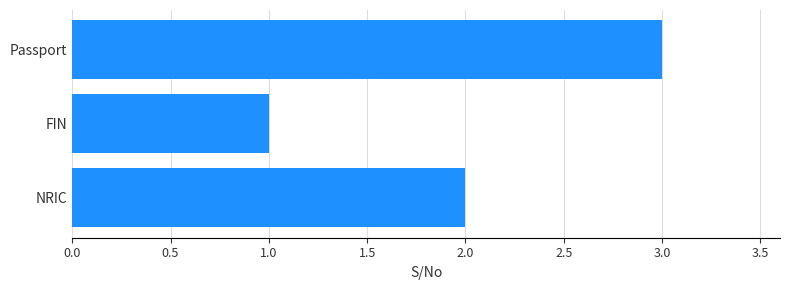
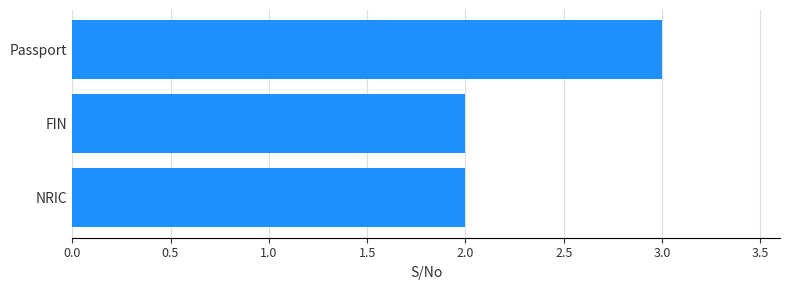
FIN: 1 -> 2
